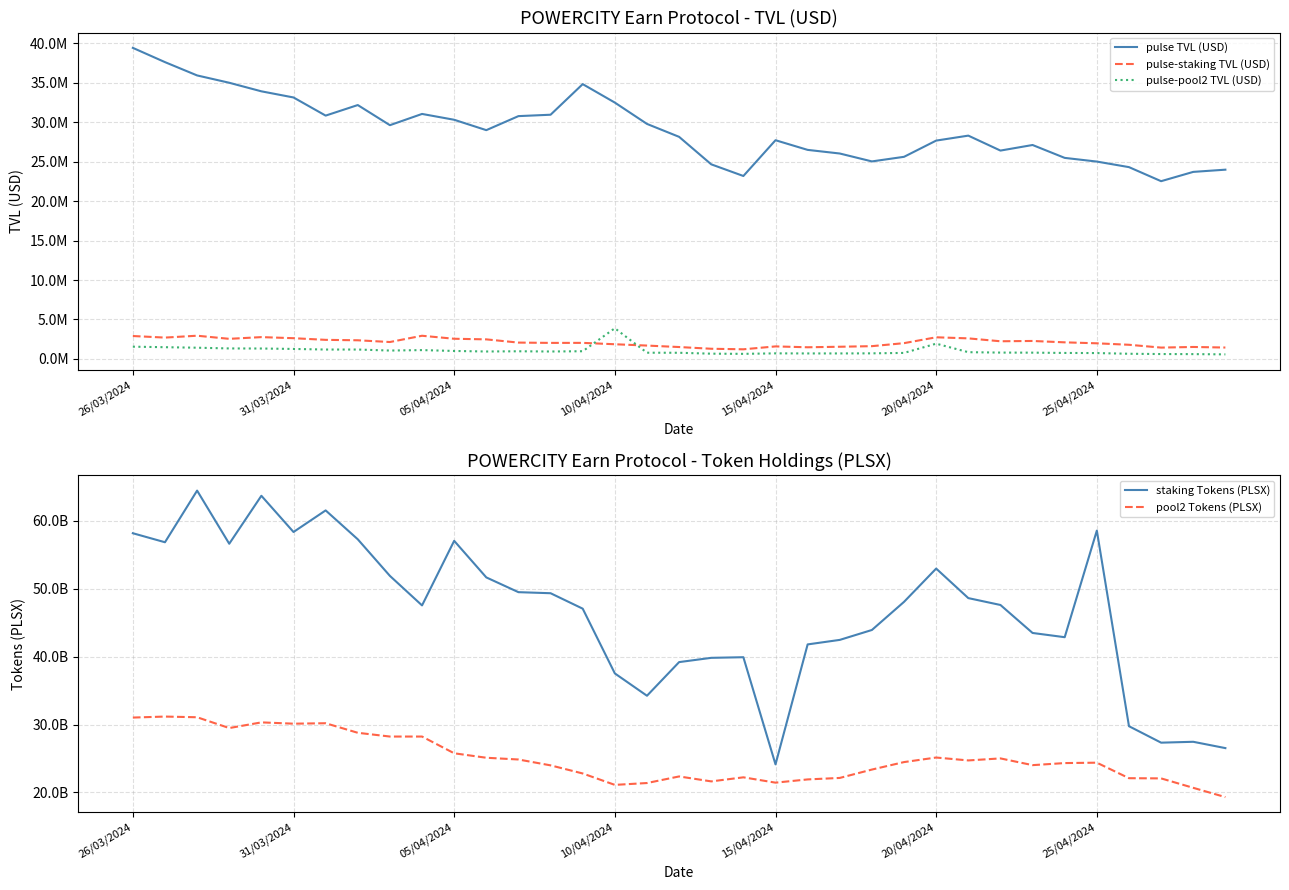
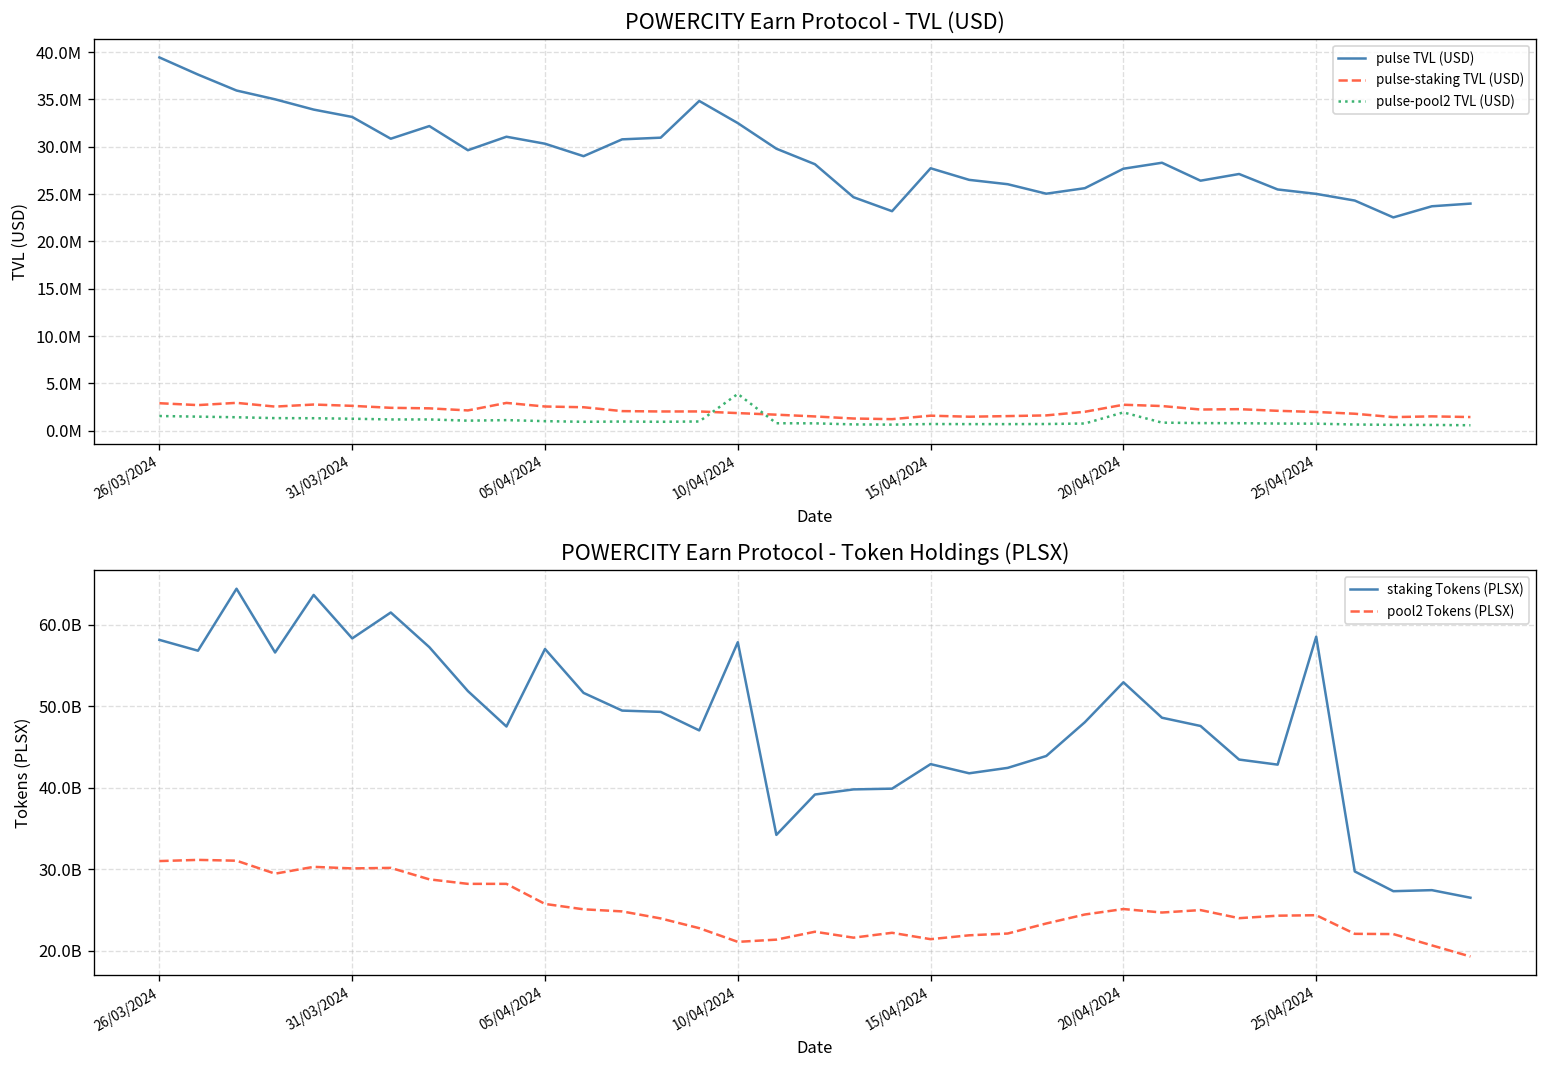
POWERCITY Earn Protocol - Token Holdings (PLSX), staking Tokens (PLSX), 10/04/2024: 38000000000 -> 58000000000
POWERCITY Earn Protocol - Token Holdings (PLSX), staking Tokens (PLSX), 15/04/2024: 24000000000 -> 43000000000
